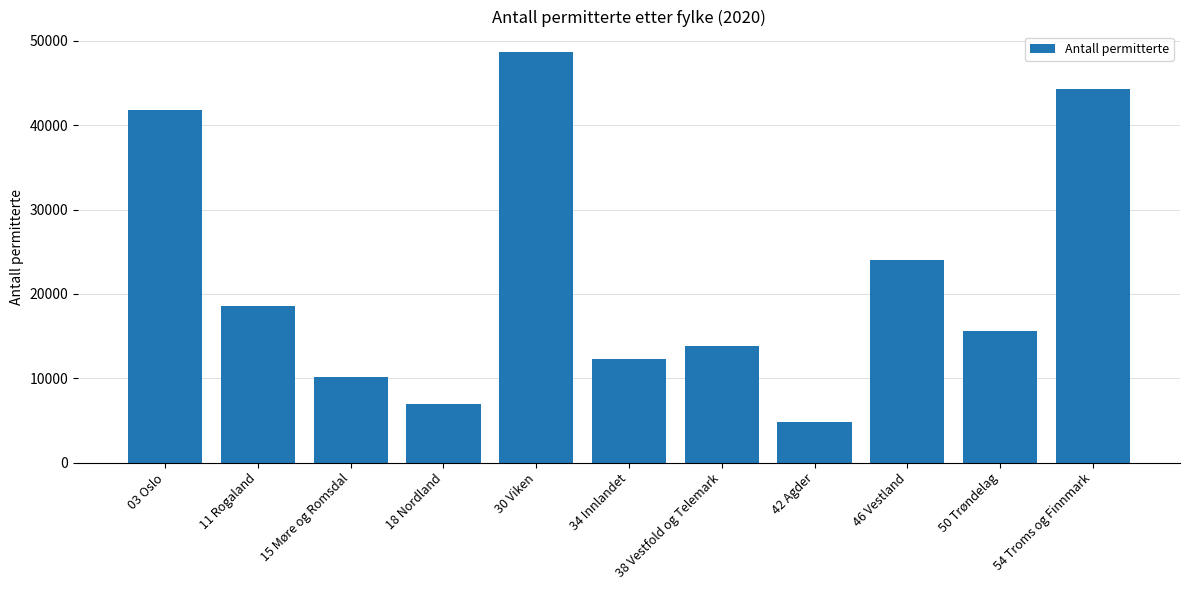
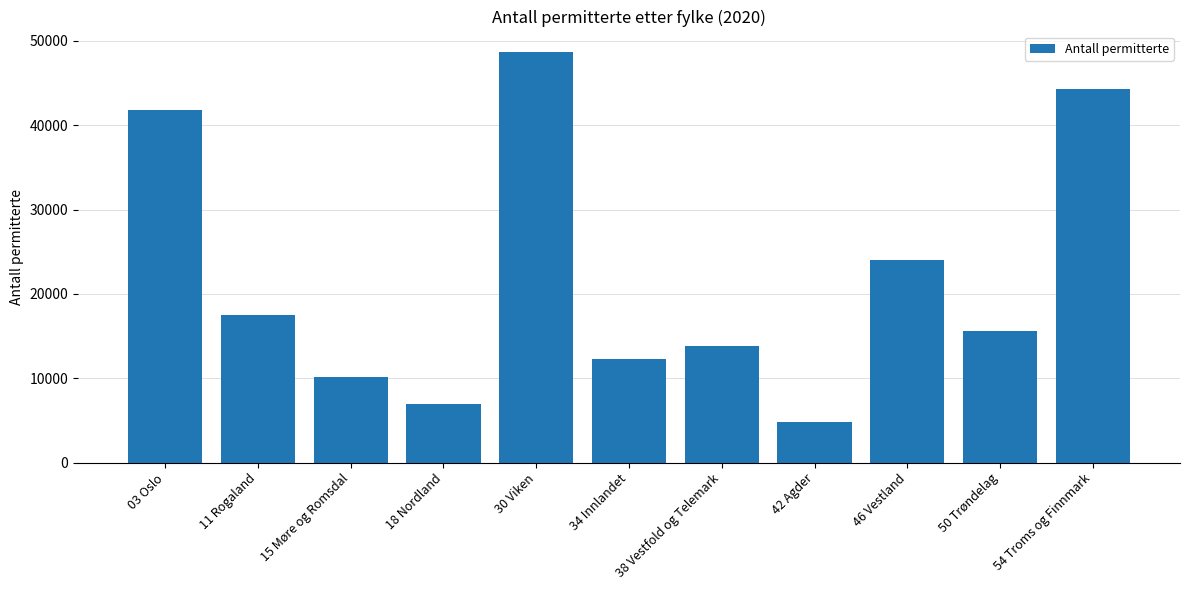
11 Rogaland: 19000 -> 18000
